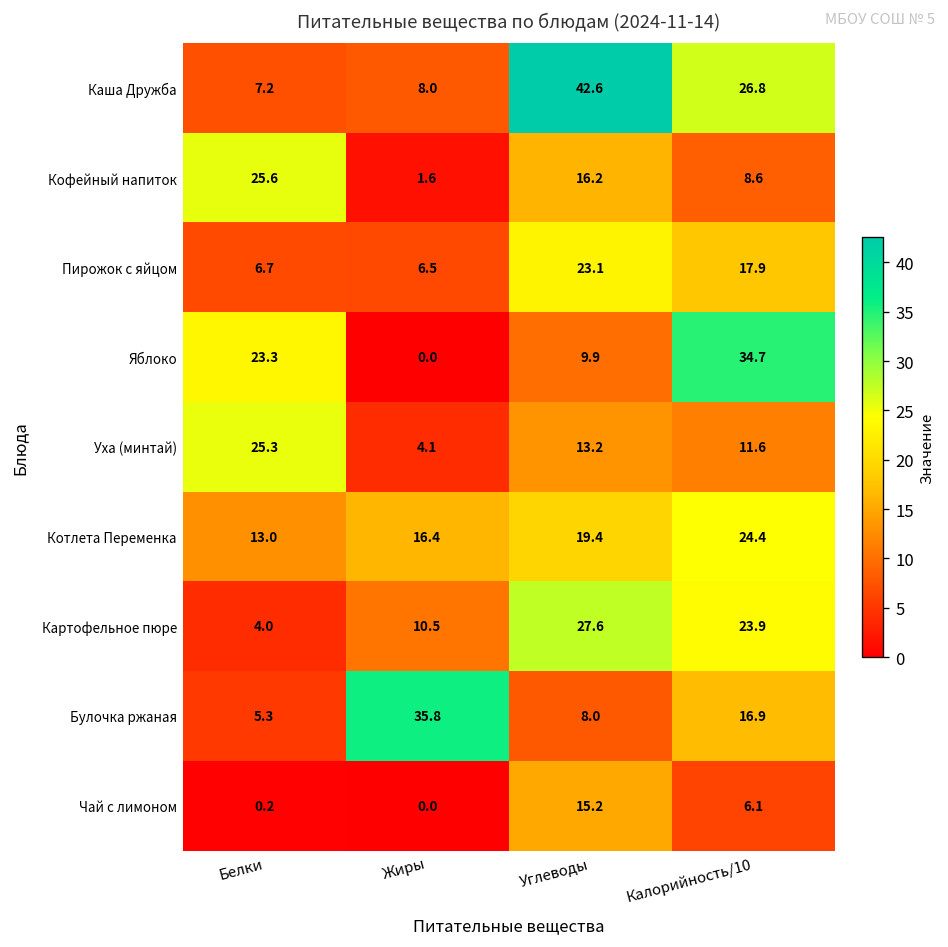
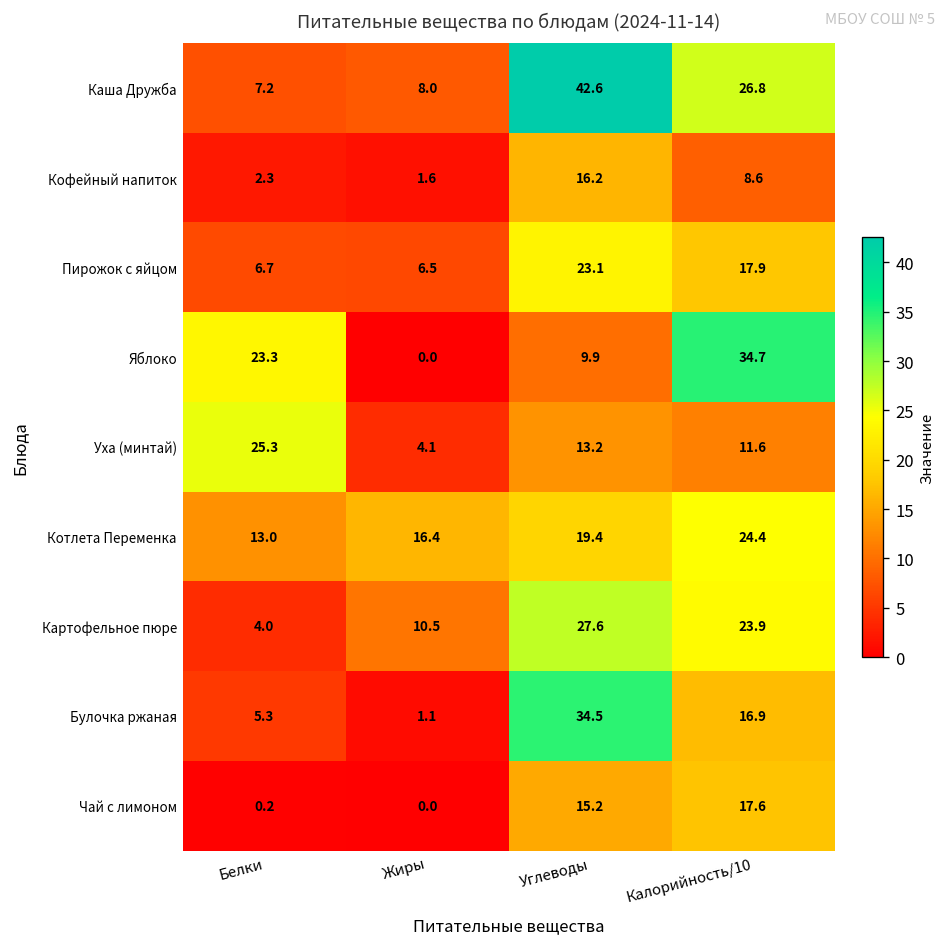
Кофейный напиток, Белки: 25.6 -> 2.3
Булочка ржаная, Жиры: 35.8 -> 1.1
Булочка ржаная, Углеводы: 8.0 -> 34.5
Чай с лимоном, Калорийность/10: 6.1 -> 17.6
